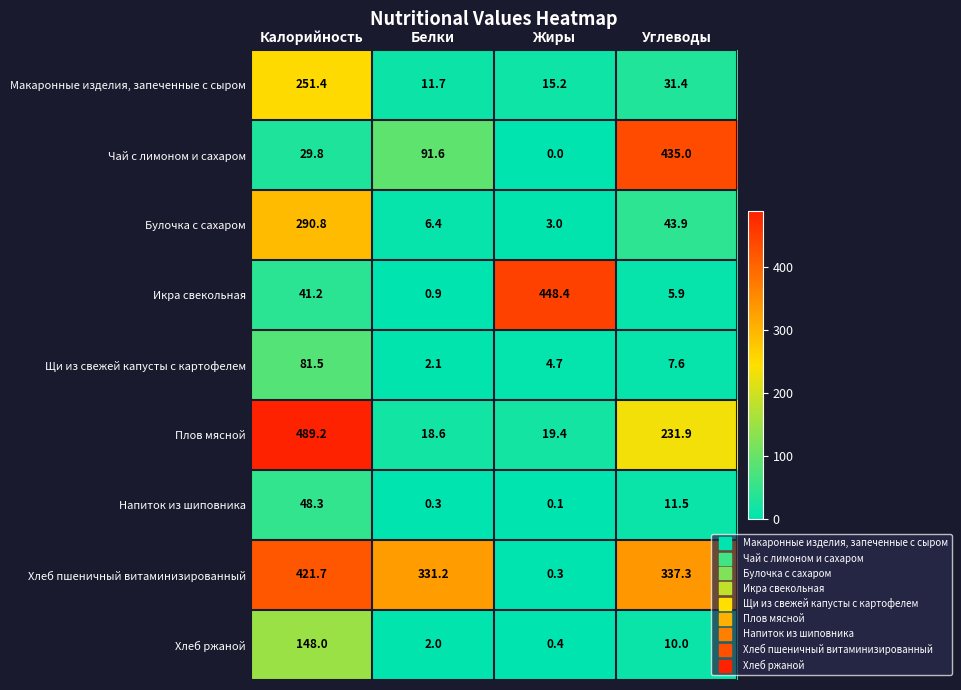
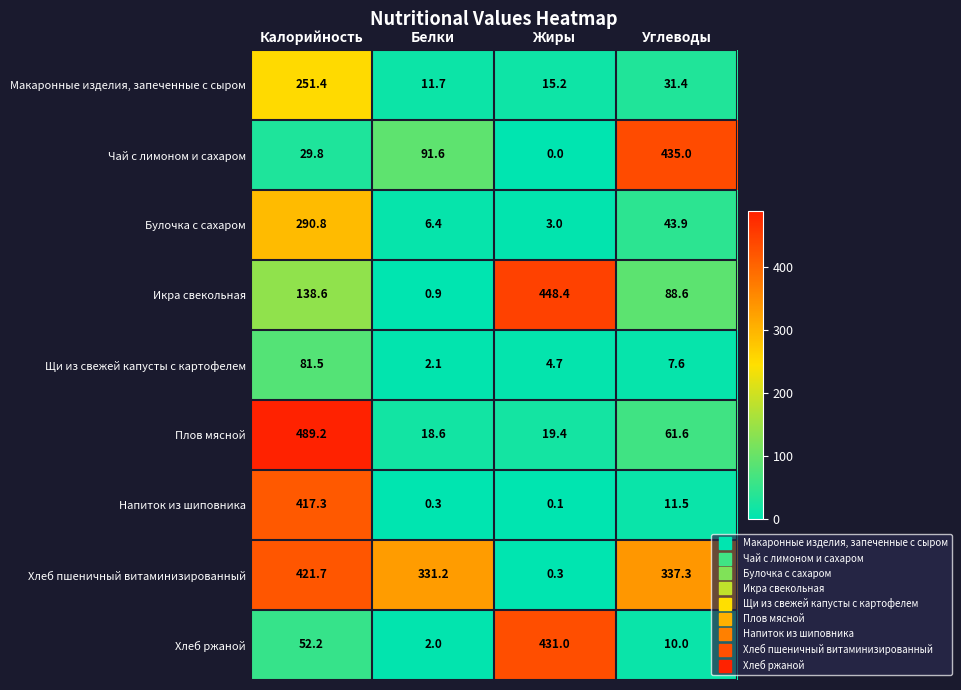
Икра свекольная, Калорийность: 41.2 -> 138.6
Икра свекольная, Углеводы: 5.9 -> 88.6
Плов мясной, Углеводы: 231.9 -> 61.6
Напиток из шиповника, Калорийность: 48.3 -> 417.3
Хлеб ржаной, Калорийность: 148.0 -> 52.2
Хлеб ржаной, Жиры: 0.4 -> 431.0
